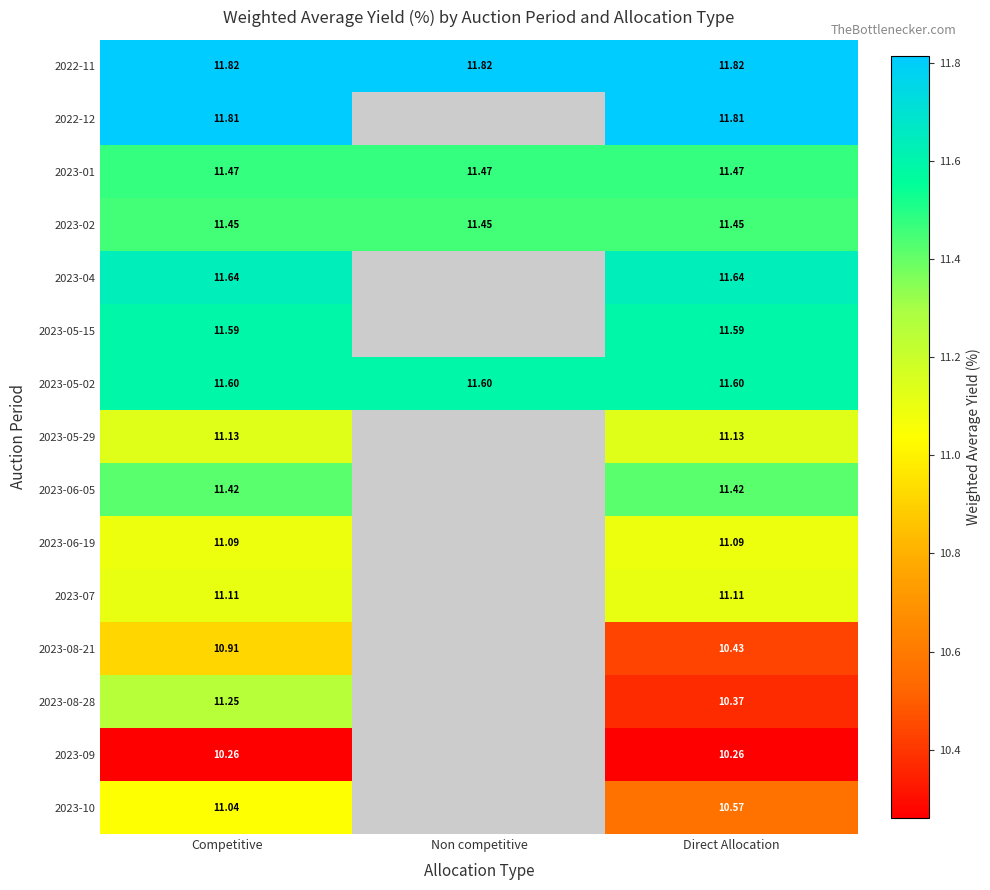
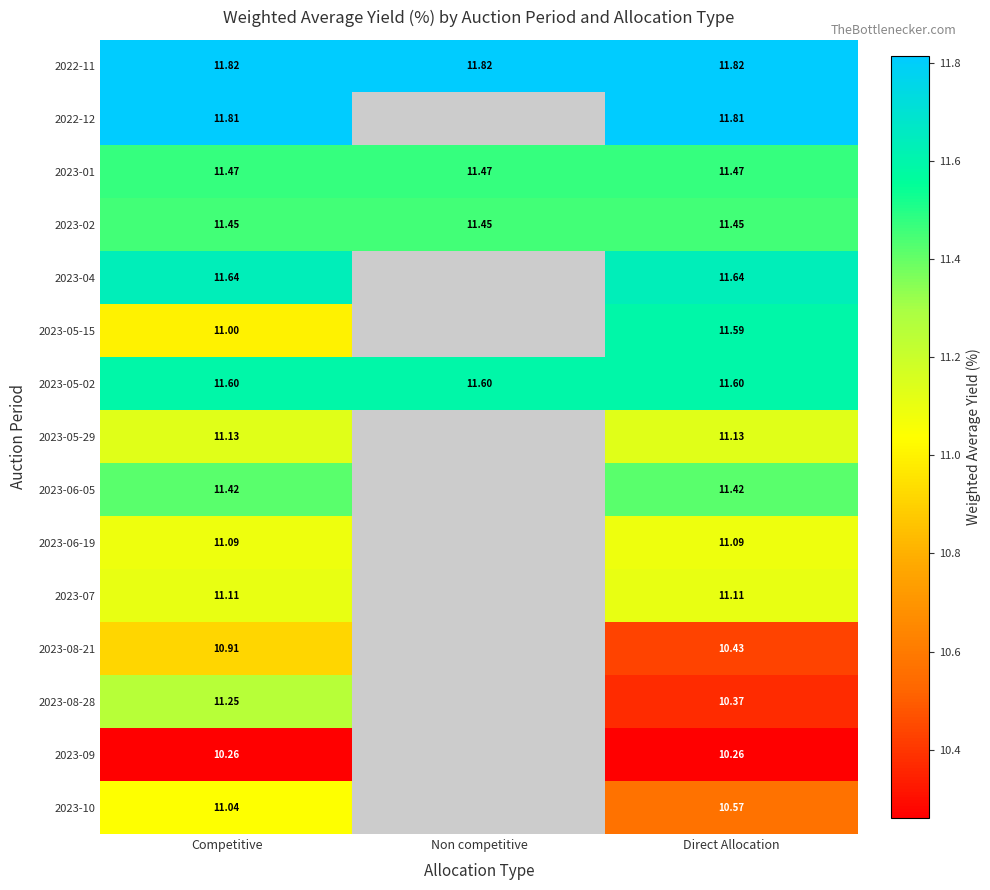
2023-05-15, Competitive: 11.59 -> 11.00
